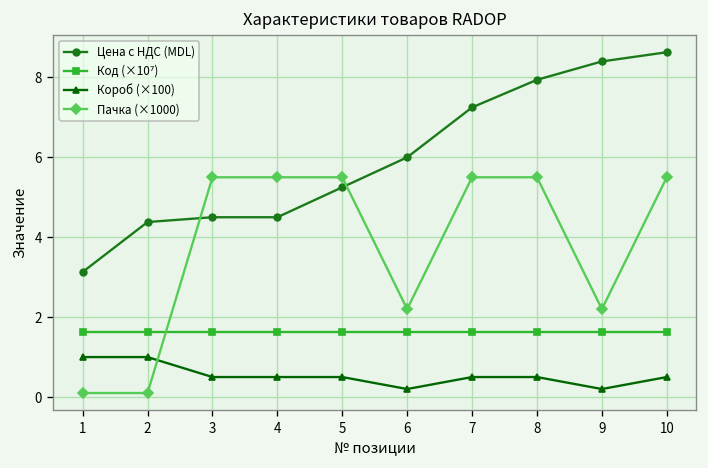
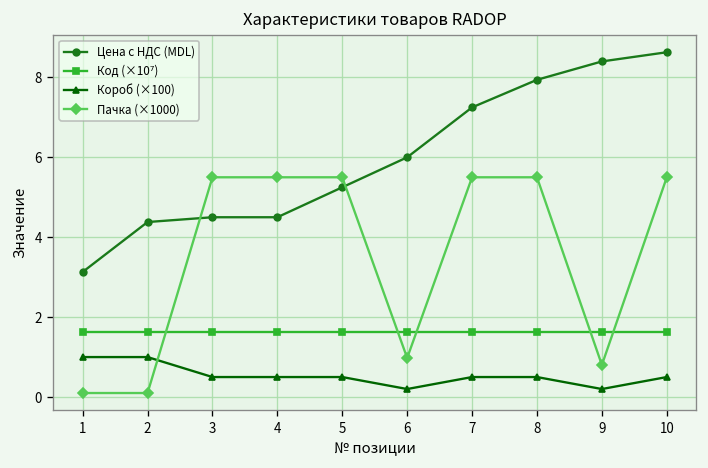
Пачка (×1000), 6: 2.2 -> 1.0
Пачка (×1000), 9: 2.2 -> 0.8
